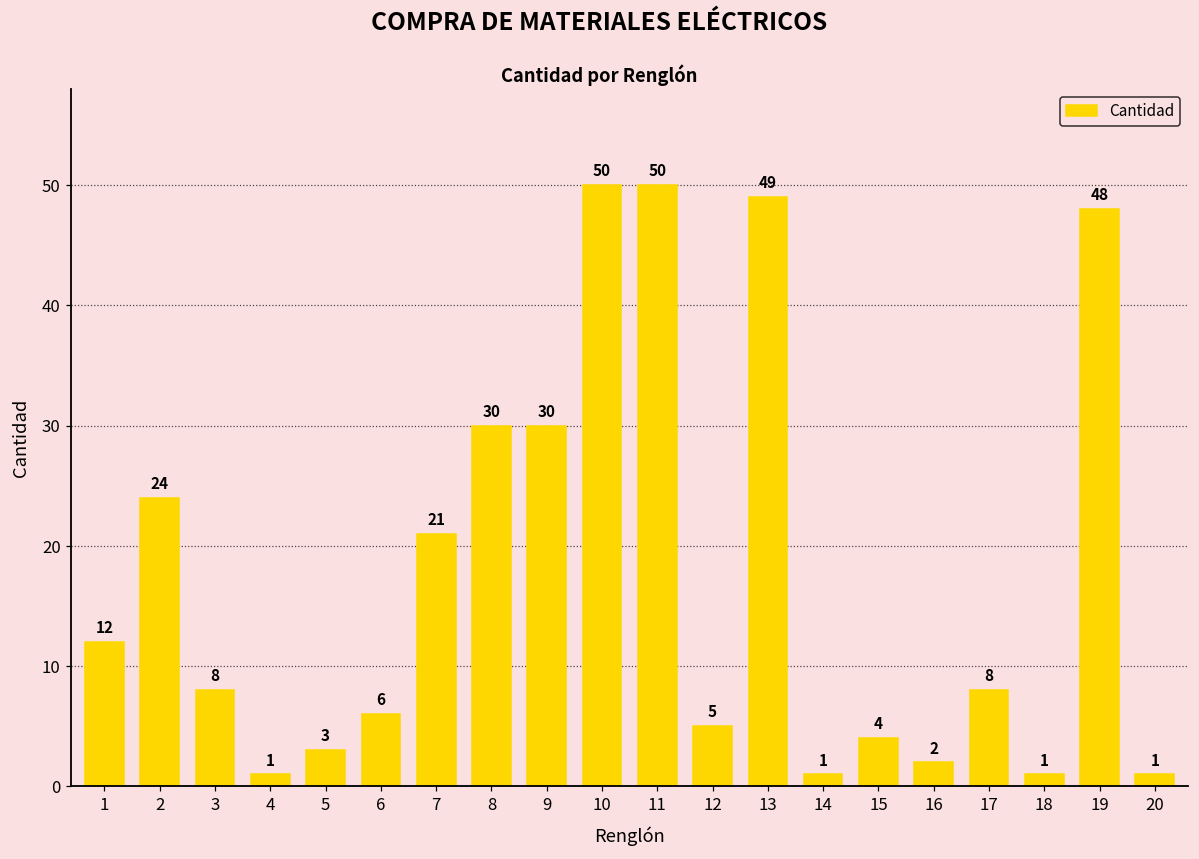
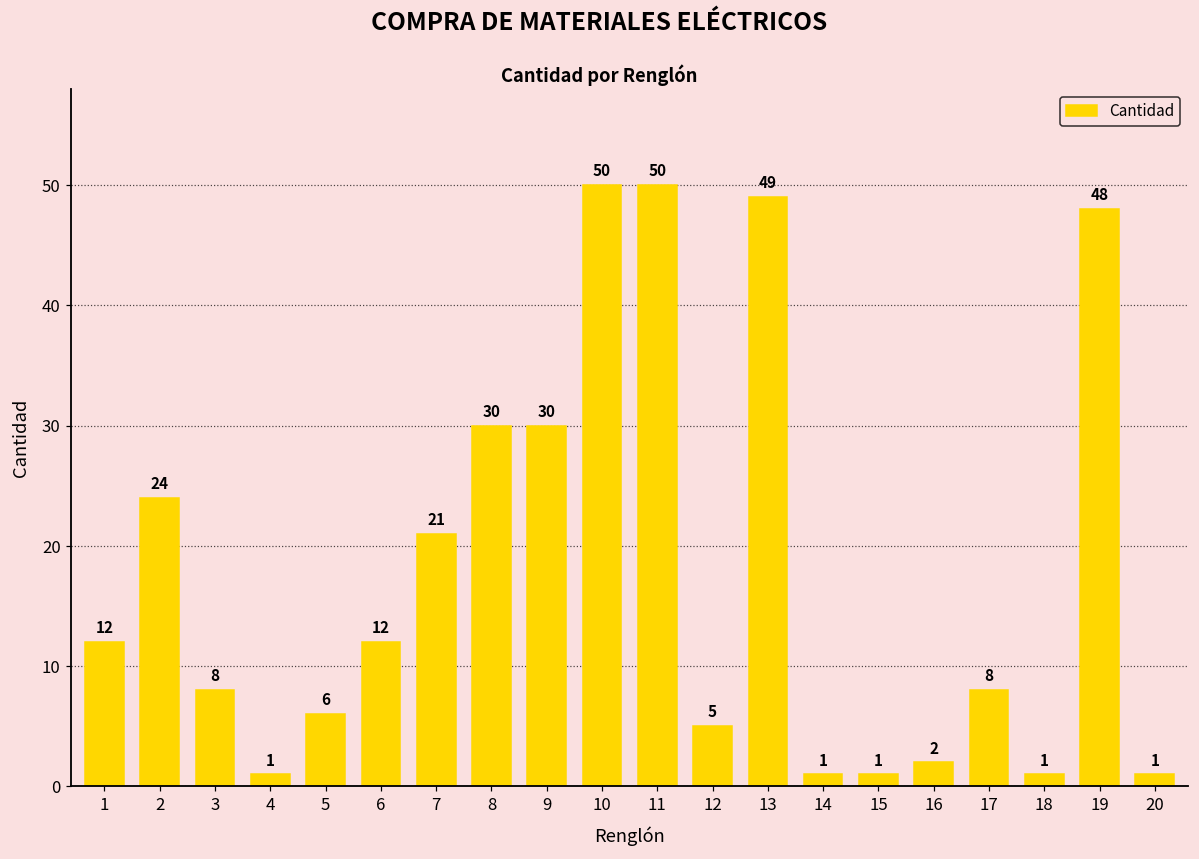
5: 3 -> 6
6: 6 -> 12
15: 4 -> 1
